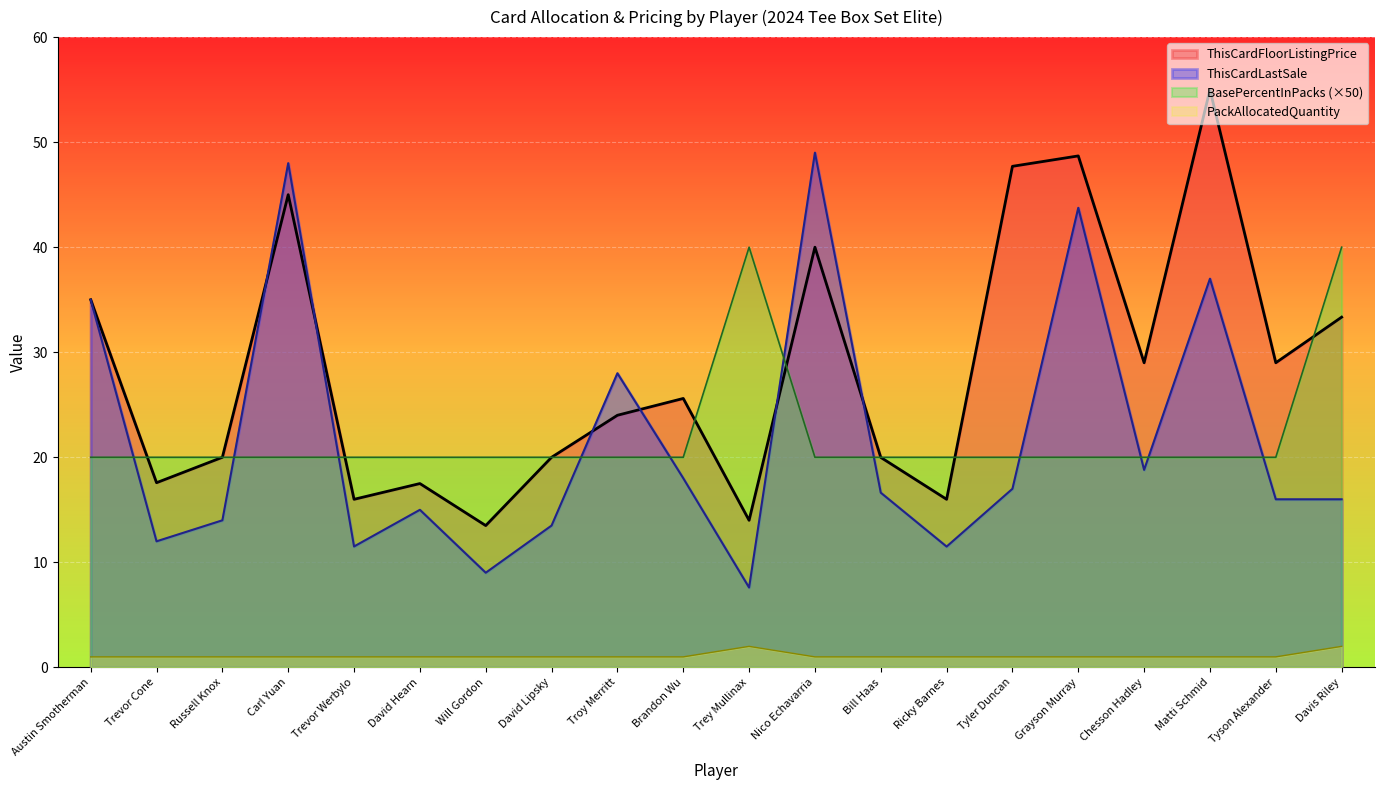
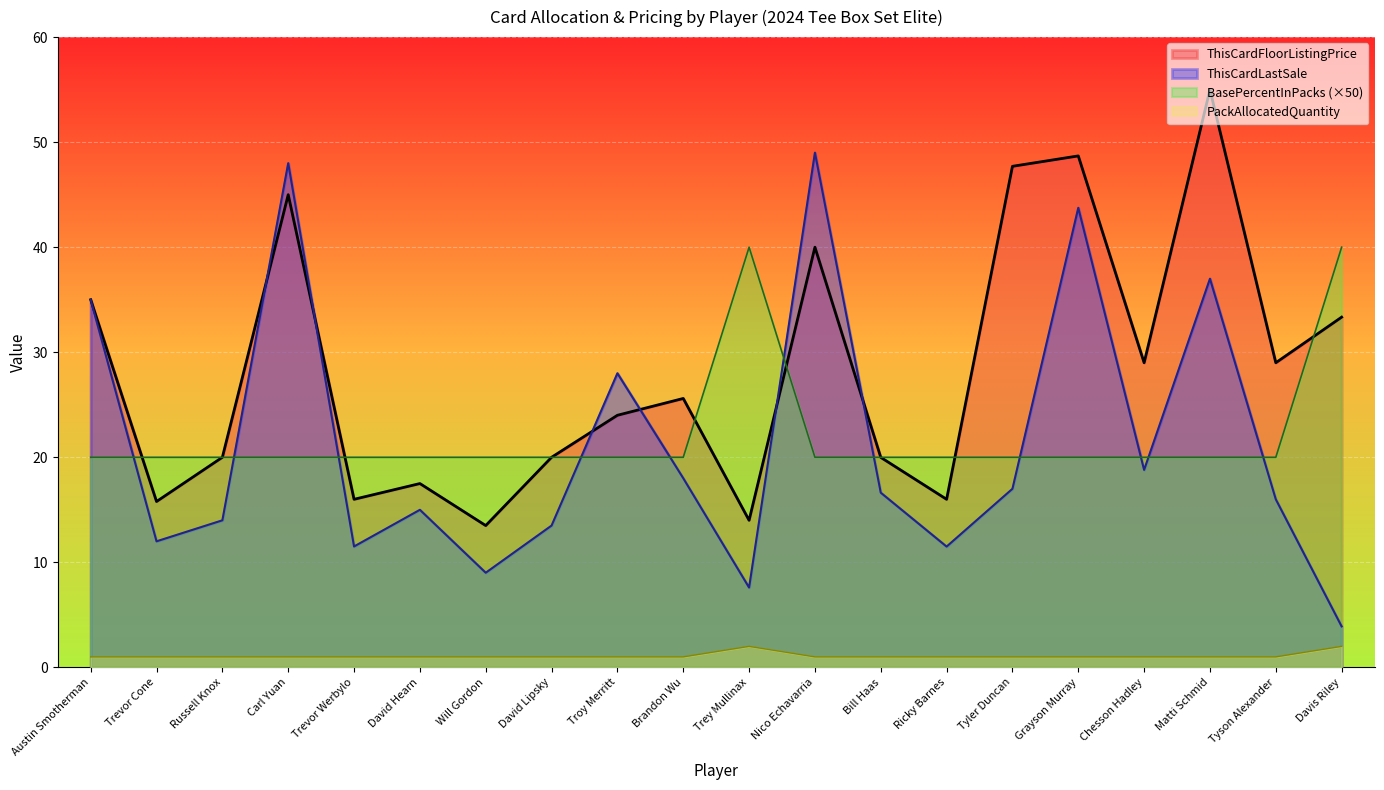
ThisCardFloorListingPrice, Trevor Cone: 17.6 -> 15.8
ThisCardLastSale, Davis Riley: 16.0 -> 3.9
